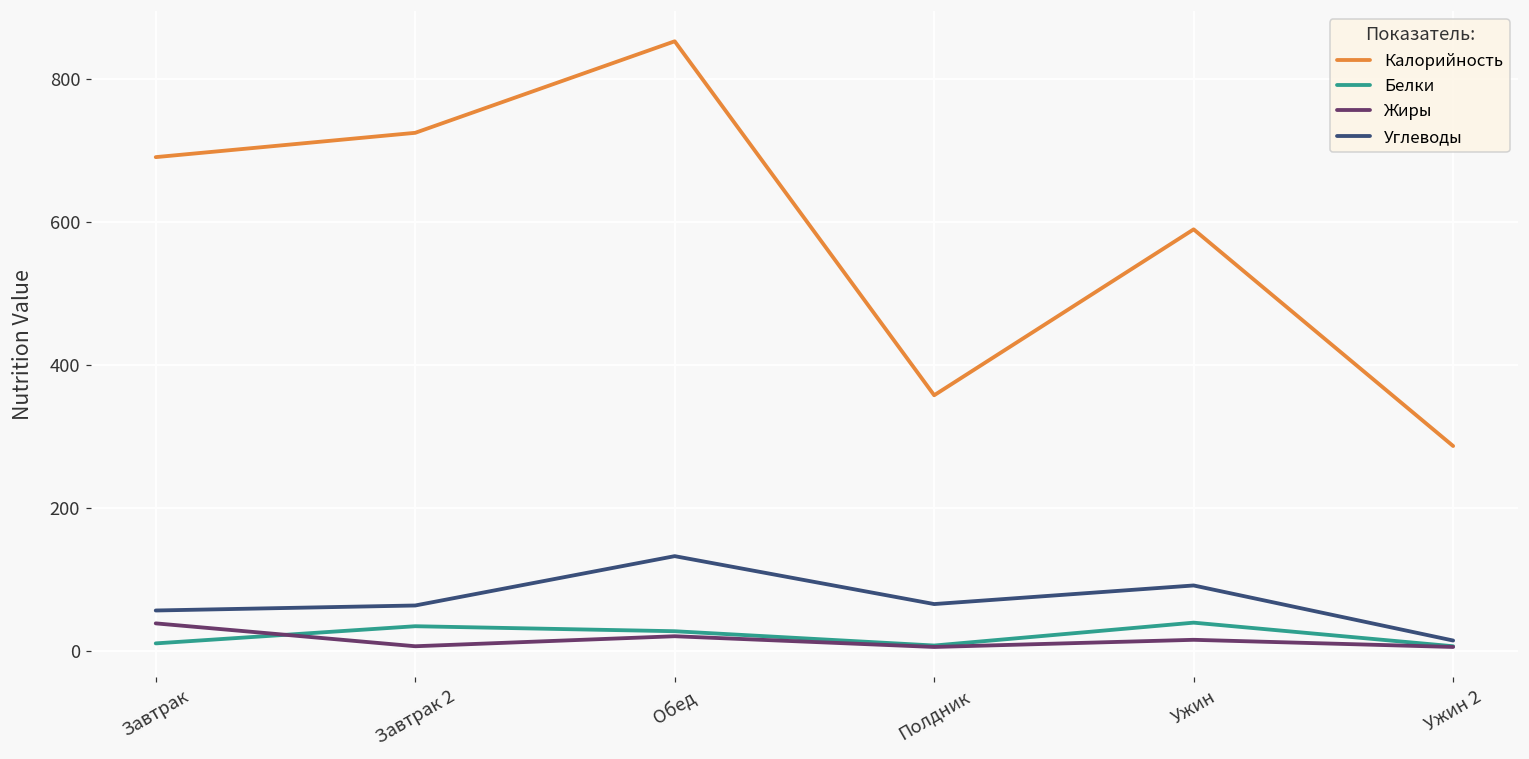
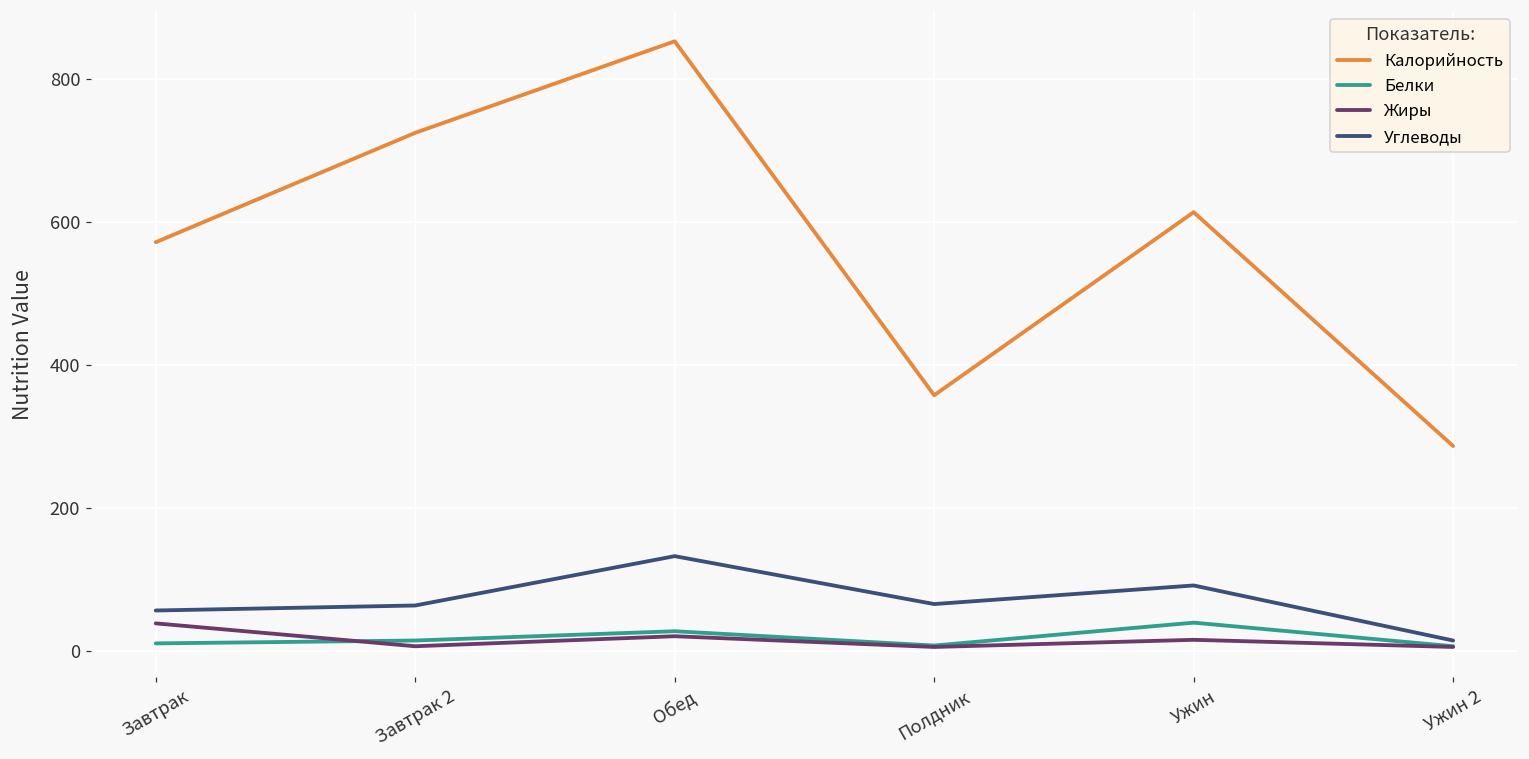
Калорийность, Завтрак: 690 -> 570
Белки, Завтрак 2: 40 -> 20
Калорийность, Ужин: 590 -> 610
